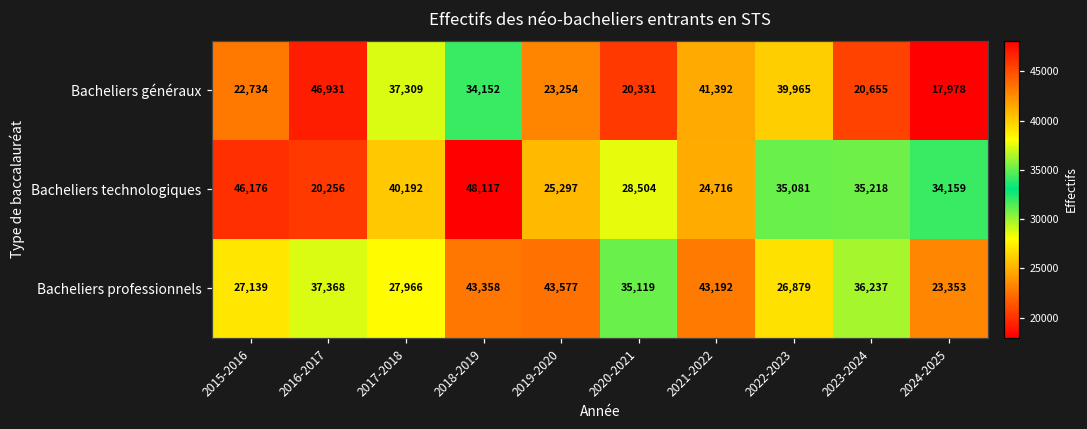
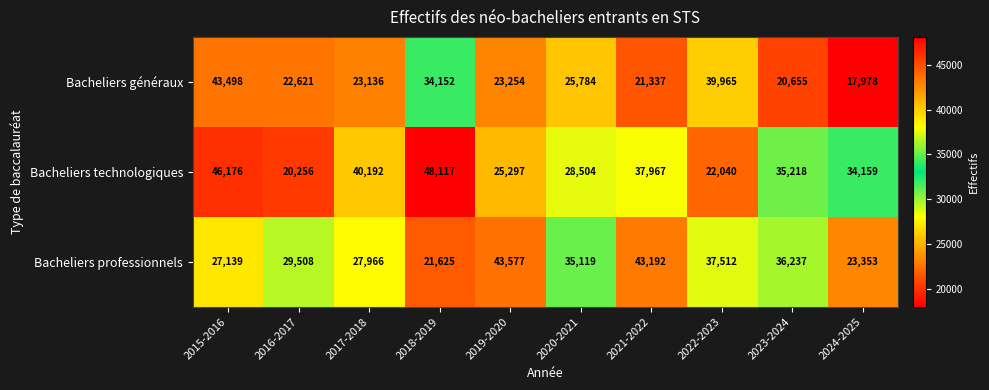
Bacheliers généraux, 2015-2016: 22,734 -> 43,498
Bacheliers généraux, 2016-2017: 46,931 -> 22,621
Bacheliers généraux, 2017-2018: 37,309 -> 23,136
Bacheliers généraux, 2020-2021: 20,331 -> 25,784
Bacheliers généraux, 2021-2022: 41,392 -> 21,337
Bacheliers technologiques, 2021-2022: 24,716 -> 37,967
Bacheliers technologiques, 2022-2023: 35,081 -> 22,040
Bacheliers professionnels, 2016-2017: 37,368 -> 29,508
Bacheliers professionnels, 2018-2019: 43,358 -> 21,625
Bacheliers professionnels, 2022-2023: 26,879 -> 37,512
